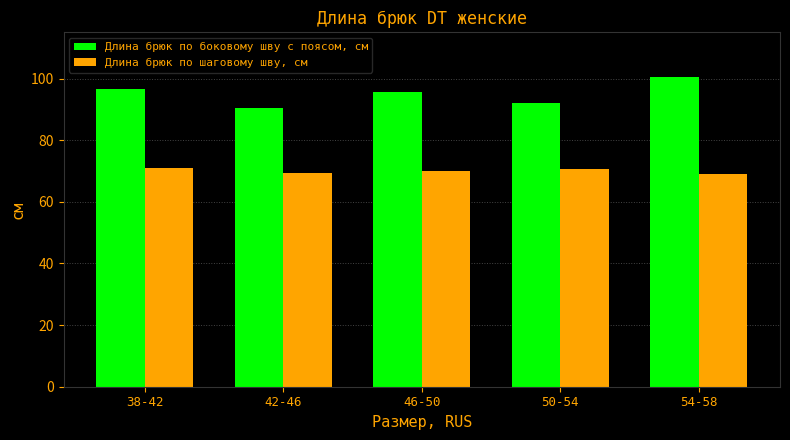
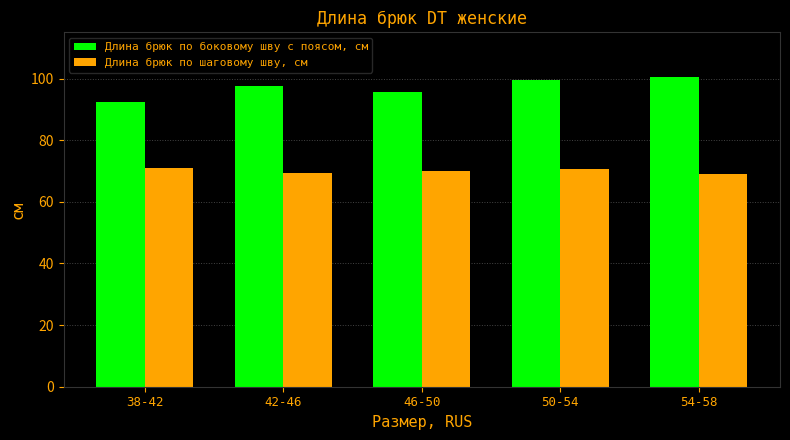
Длина брюк по боковому шву с поясом, см, 38-42: 97 -> 93
Длина брюк по боковому шву с поясом, см, 42-46: 90 -> 98
Длина брюк по боковому шву с поясом, см, 50-54: 92 -> 100
